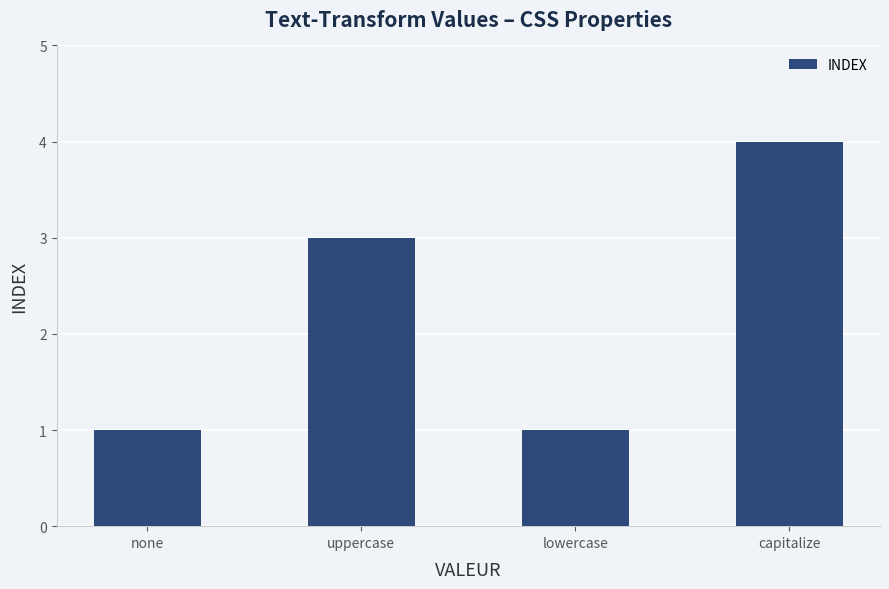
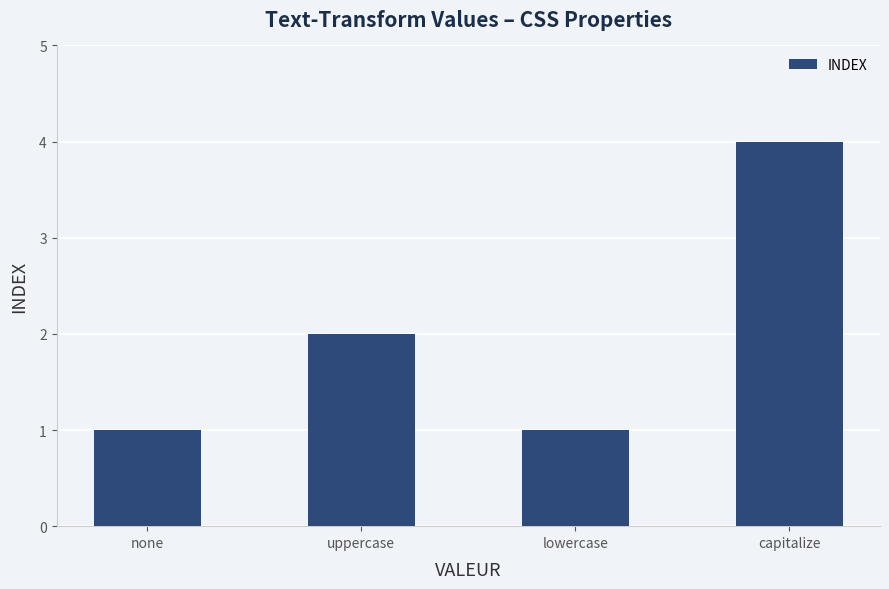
uppercase: 3 -> 2
